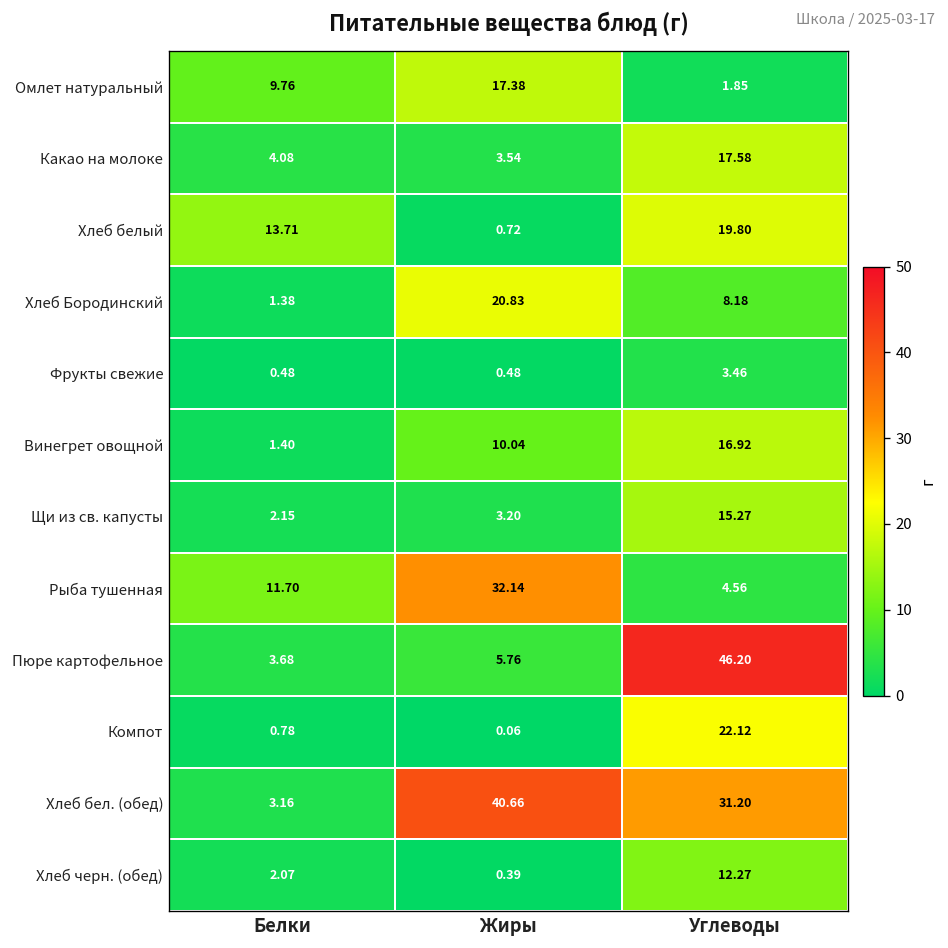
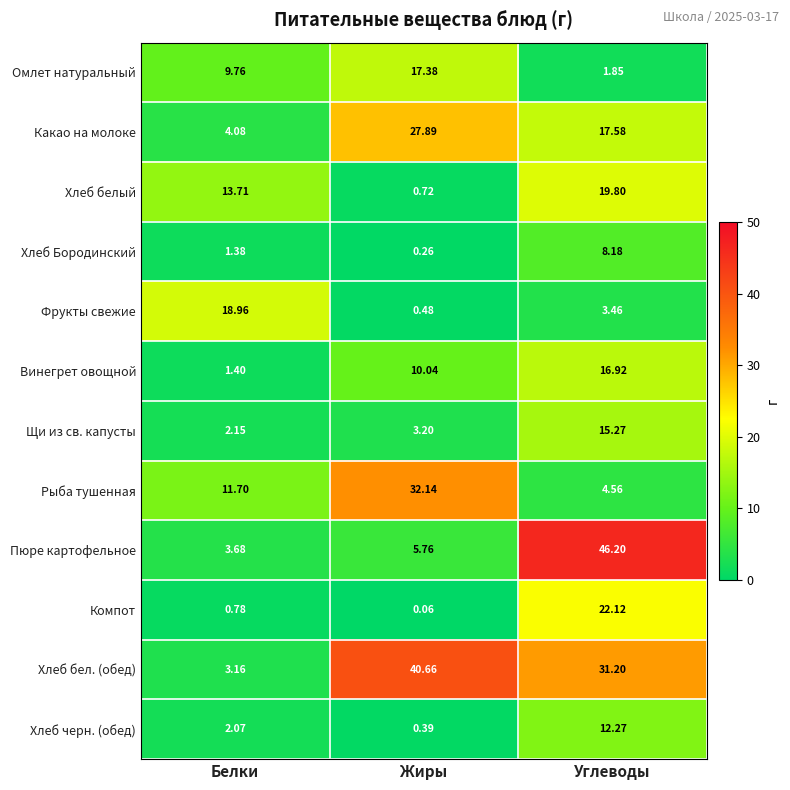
Какао на молоке, Жиры: 3.54 -> 27.89
Хлеб Бородинский, Жиры: 20.83 -> 0.26
Фрукты свежие, Белки: 0.48 -> 18.96
